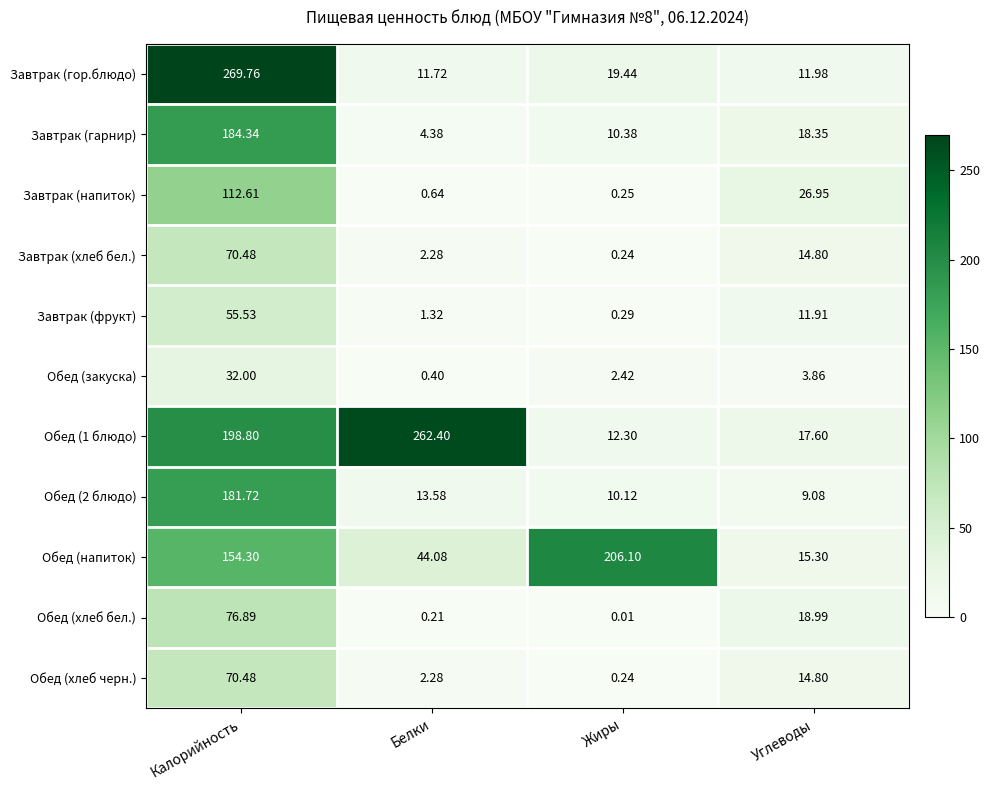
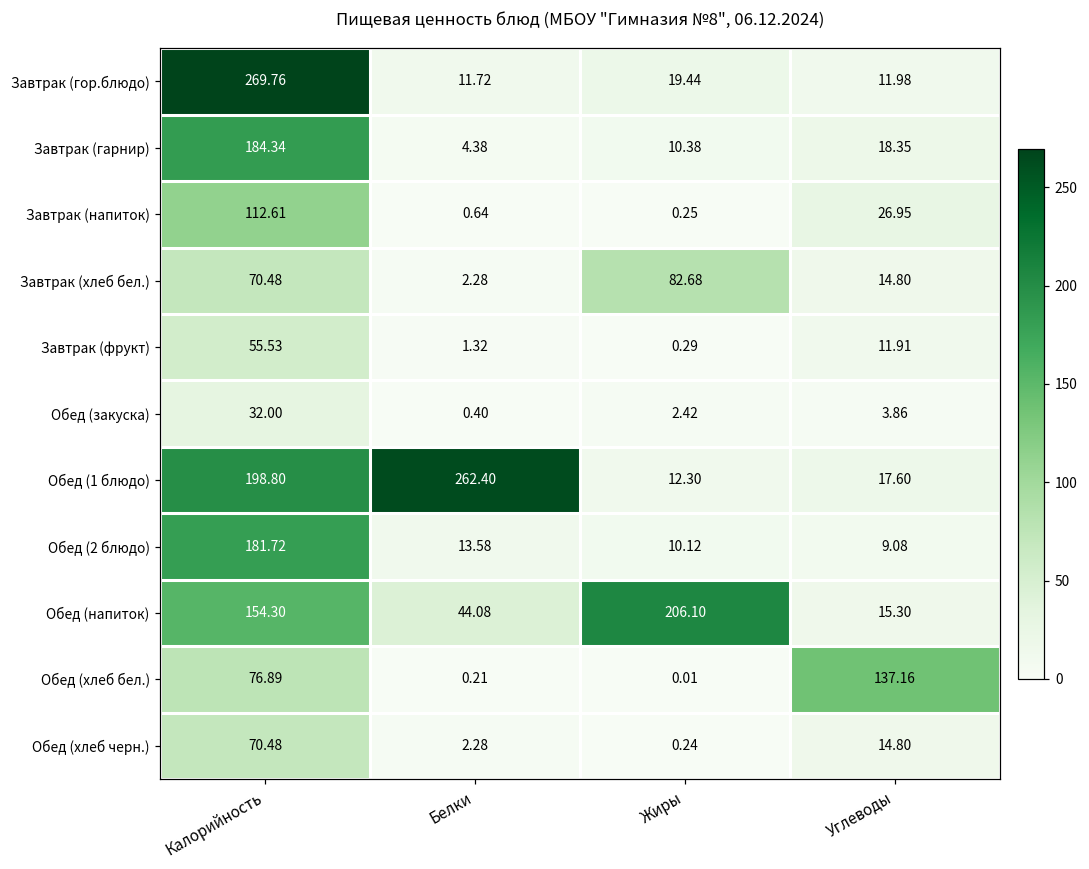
Завтрак (хлеб бел.), Жиры: 0.24 -> 82.68
Обед (хлеб бел.), Углеводы: 18.99 -> 137.16
